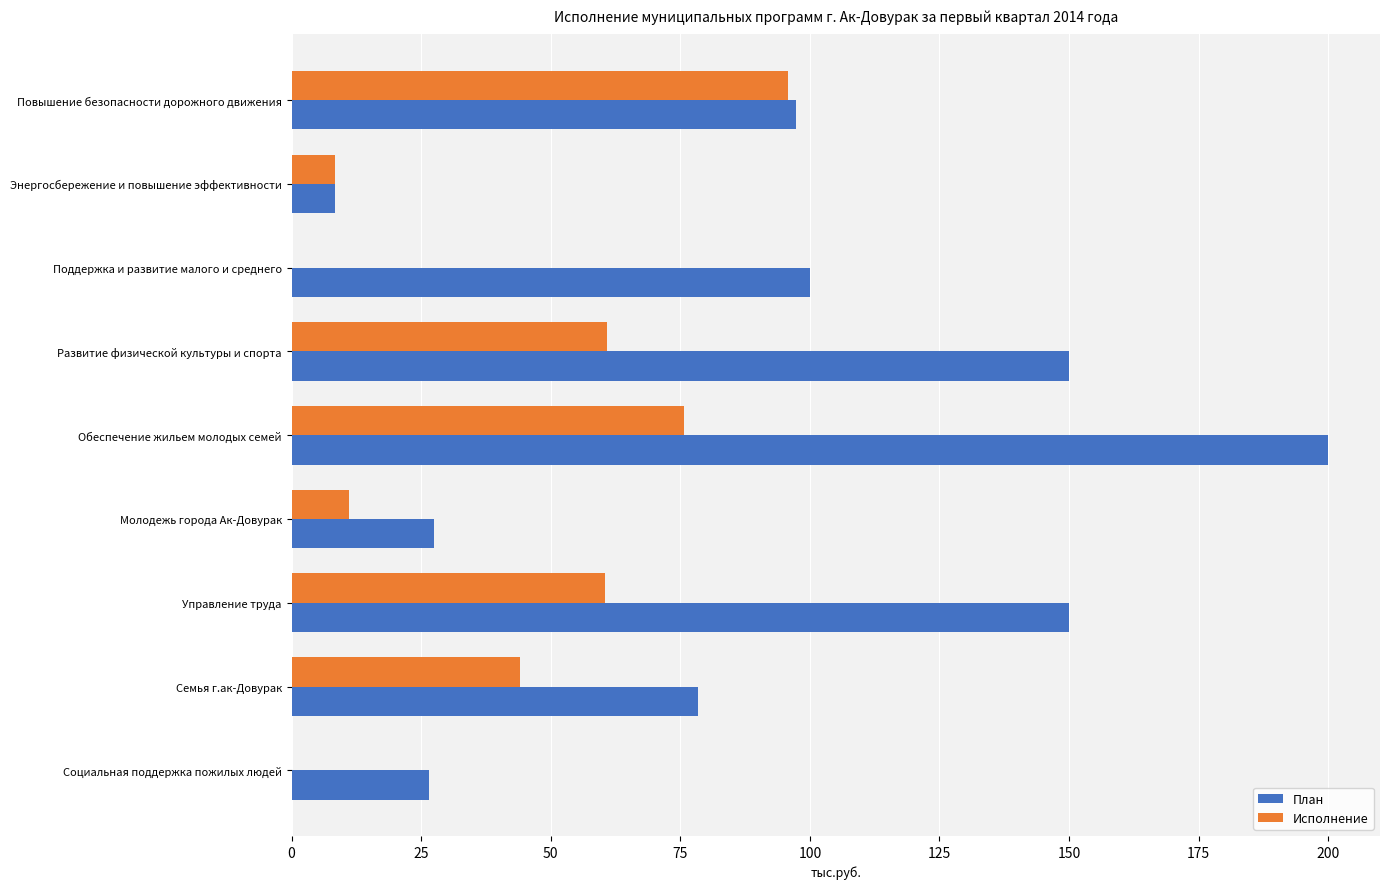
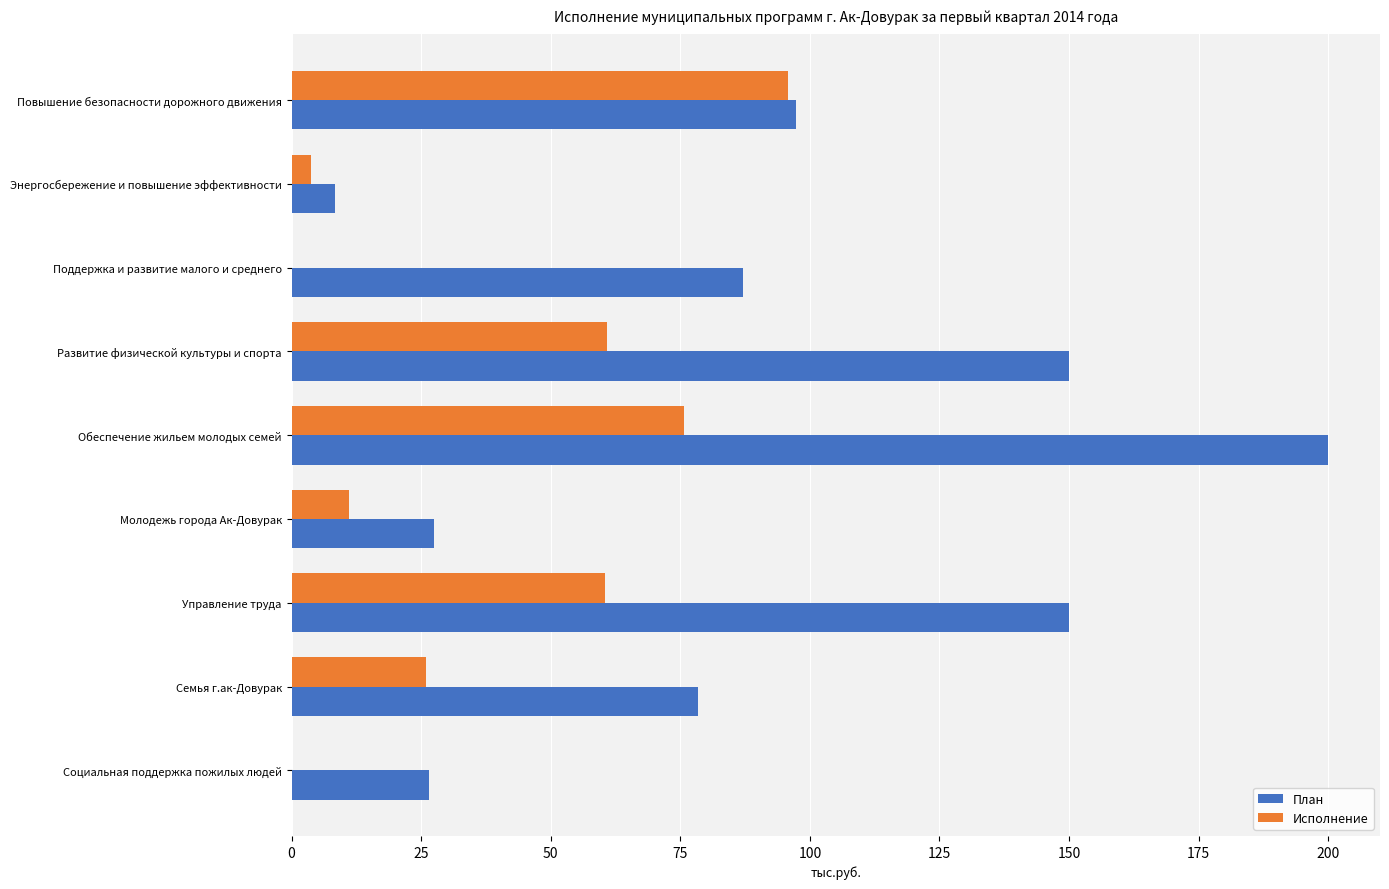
Исполнение, Энергосбережение и повышение эффективности: 8 -> 4
План, Поддержка и развитие малого и среднего: 100 -> 87
Исполнение, Семья г.ак-Довурак: 44 -> 26
